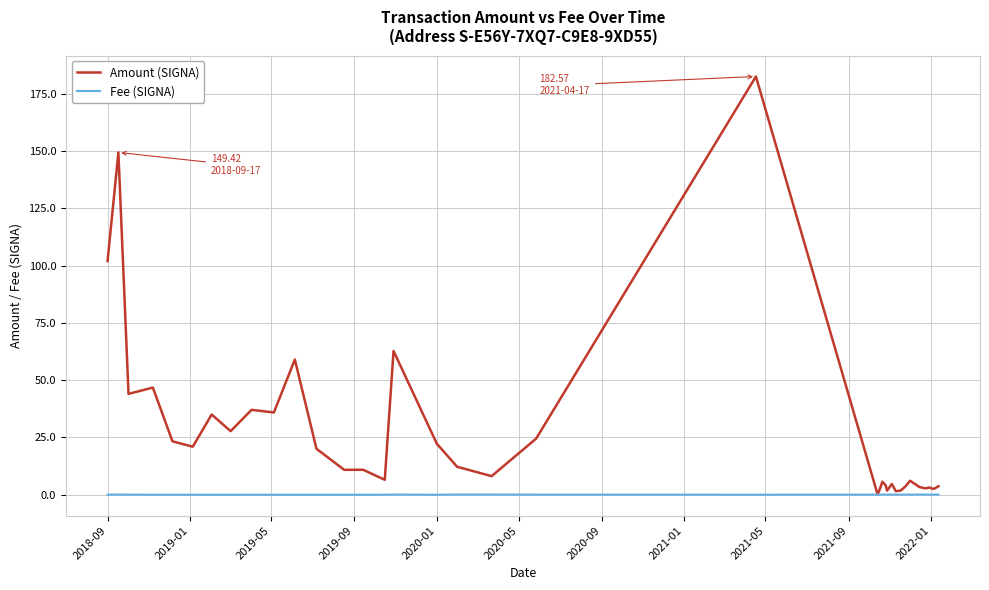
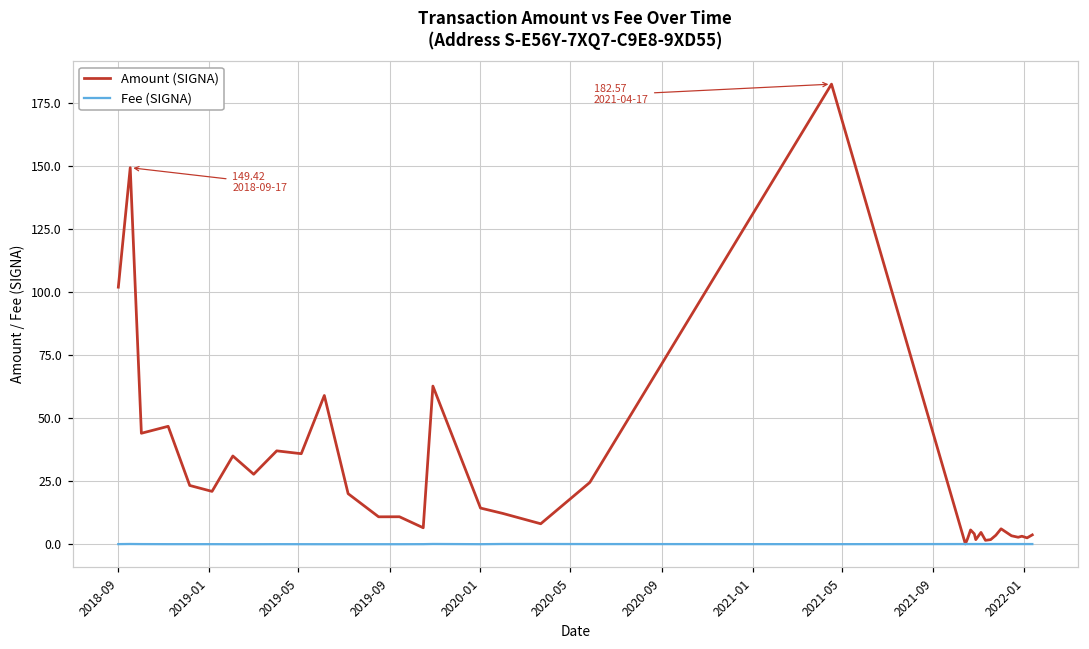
Amount (SIGNA), 2020-01: 22 -> 14
